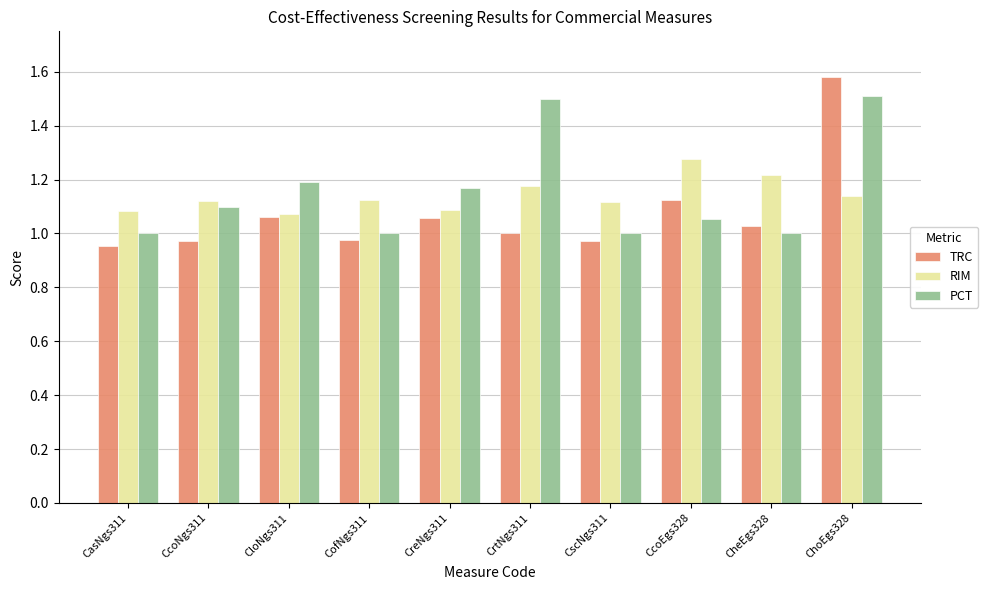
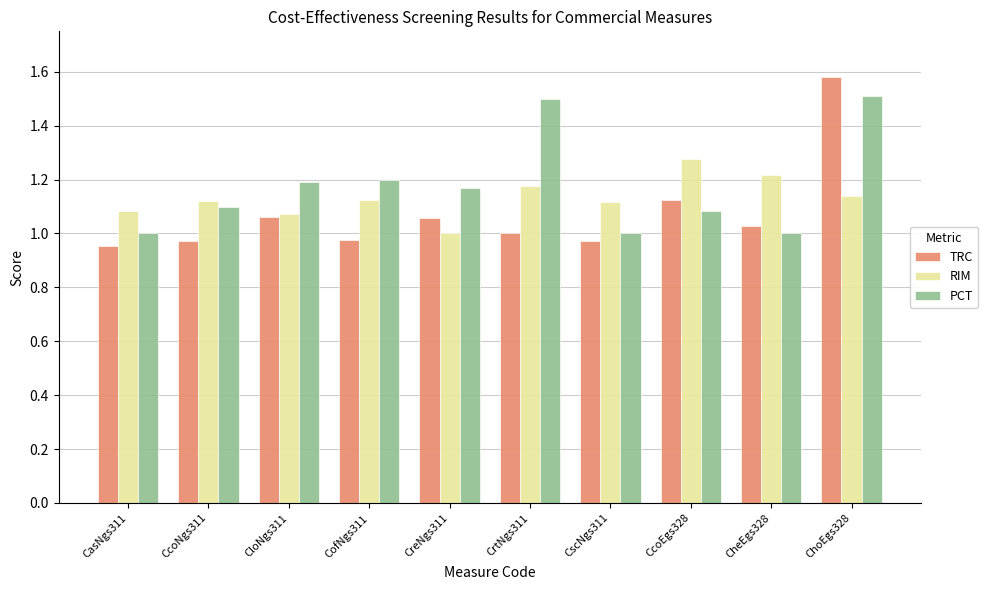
PCT, CofNgs311: 1.0 -> 1.2
RIM, CreNgs311: 1.09 -> 1.00
PCT, CcoEgs328: 1.05 -> 1.08
